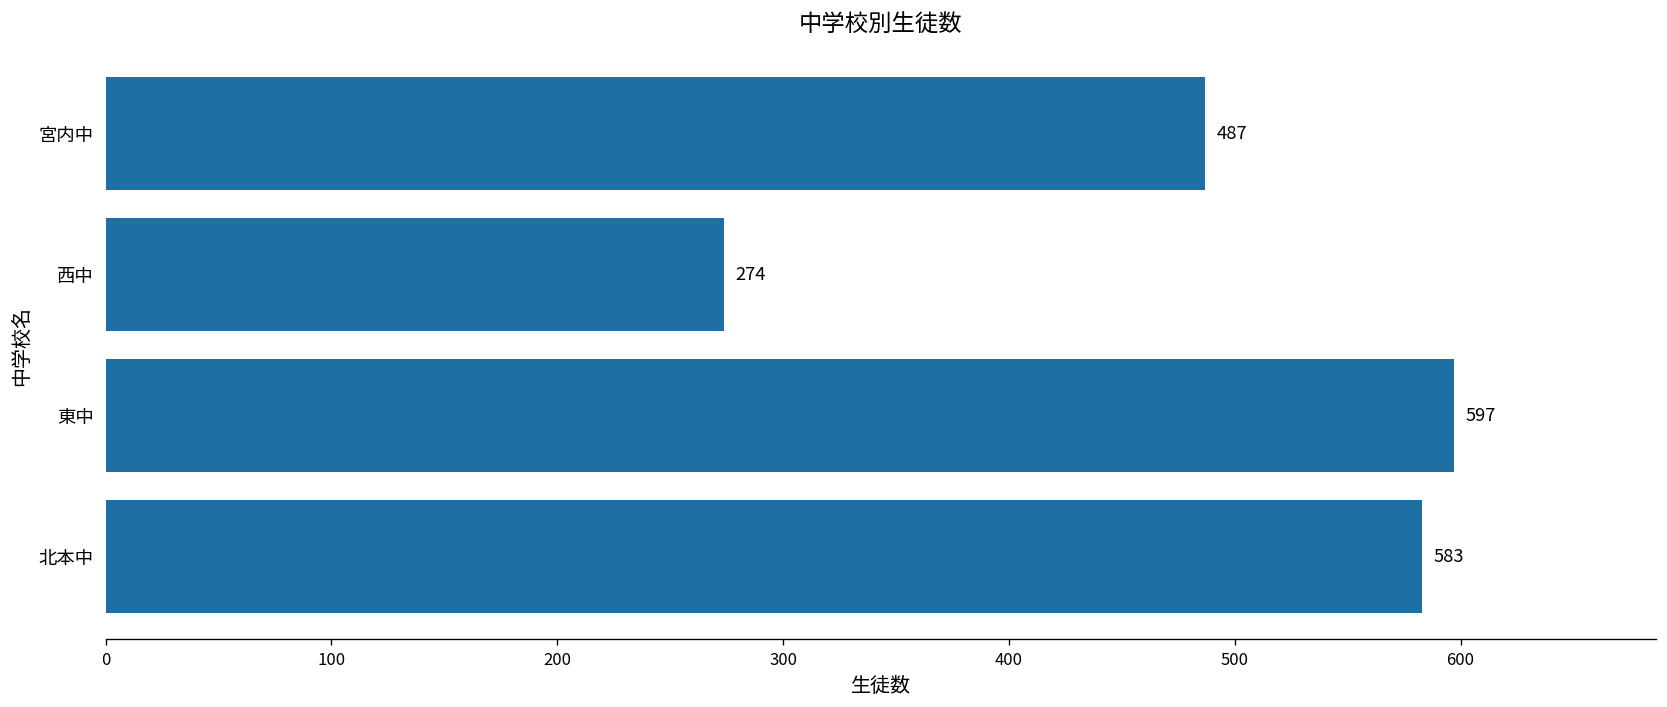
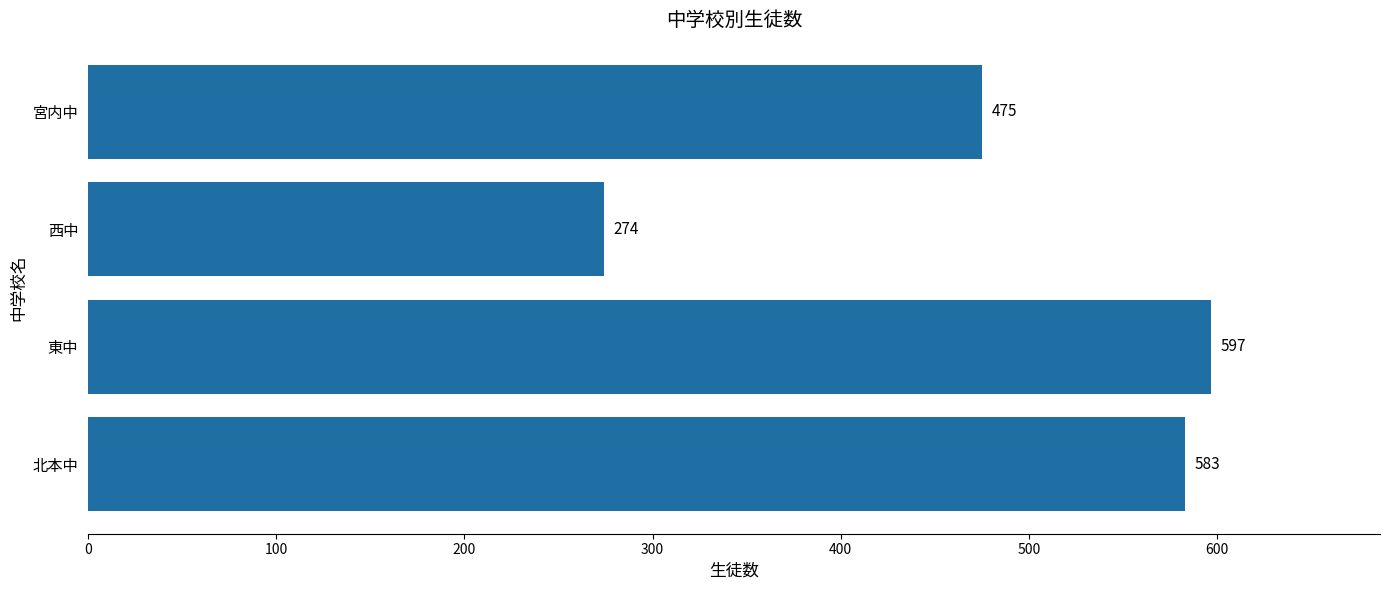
宮内中: 487 -> 475
